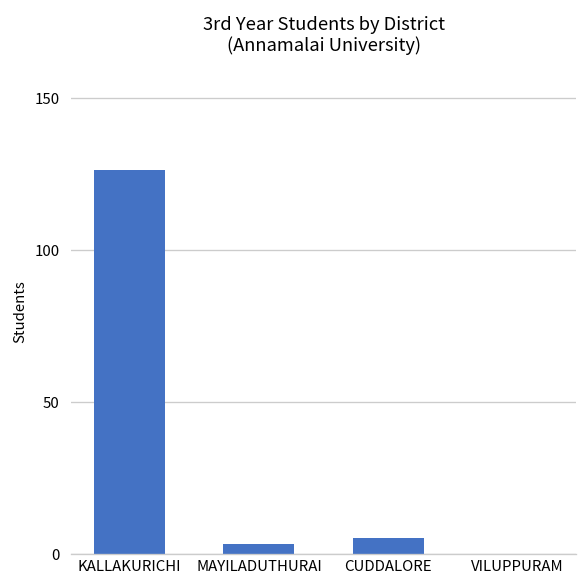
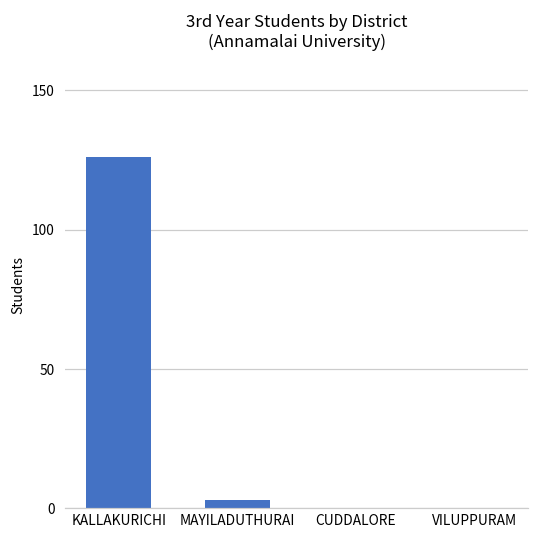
CUDDALORE: 5 -> 0
